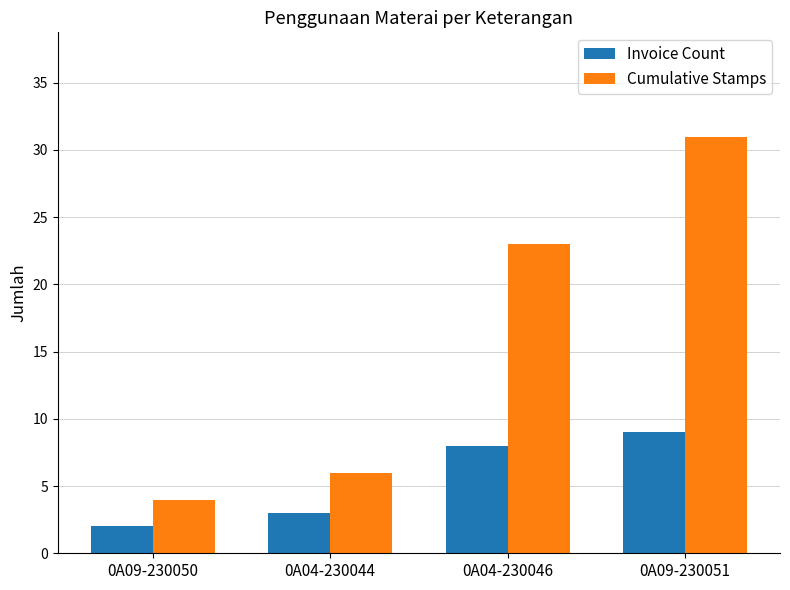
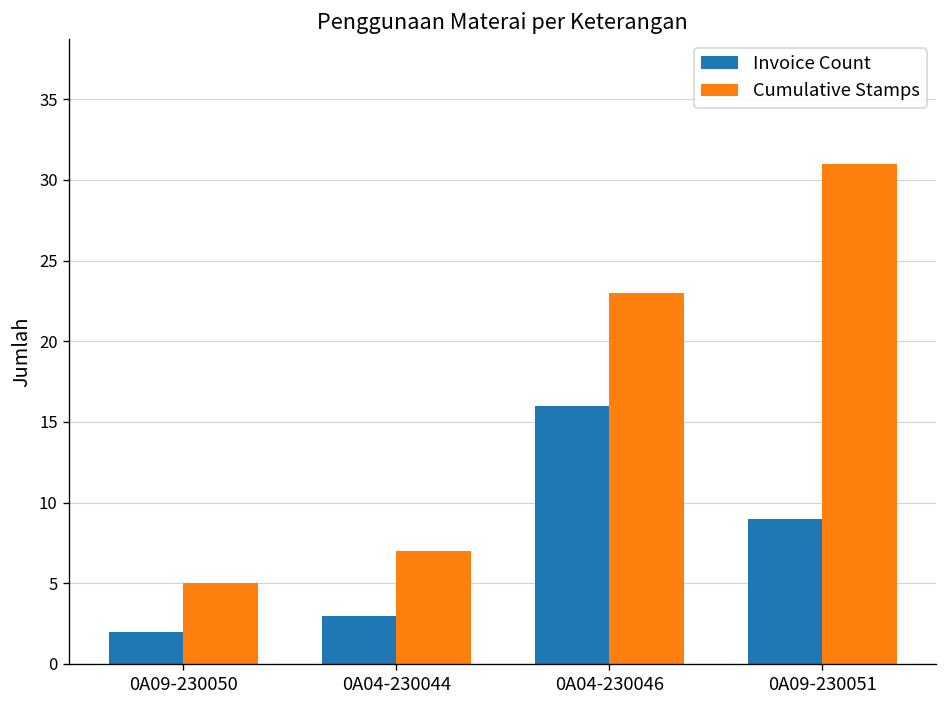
Cumulative Stamps, 0A09-230050: 4 -> 5
Cumulative Stamps, 0A04-230044: 6 -> 7
Invoice Count, 0A04-230046: 8 -> 16
